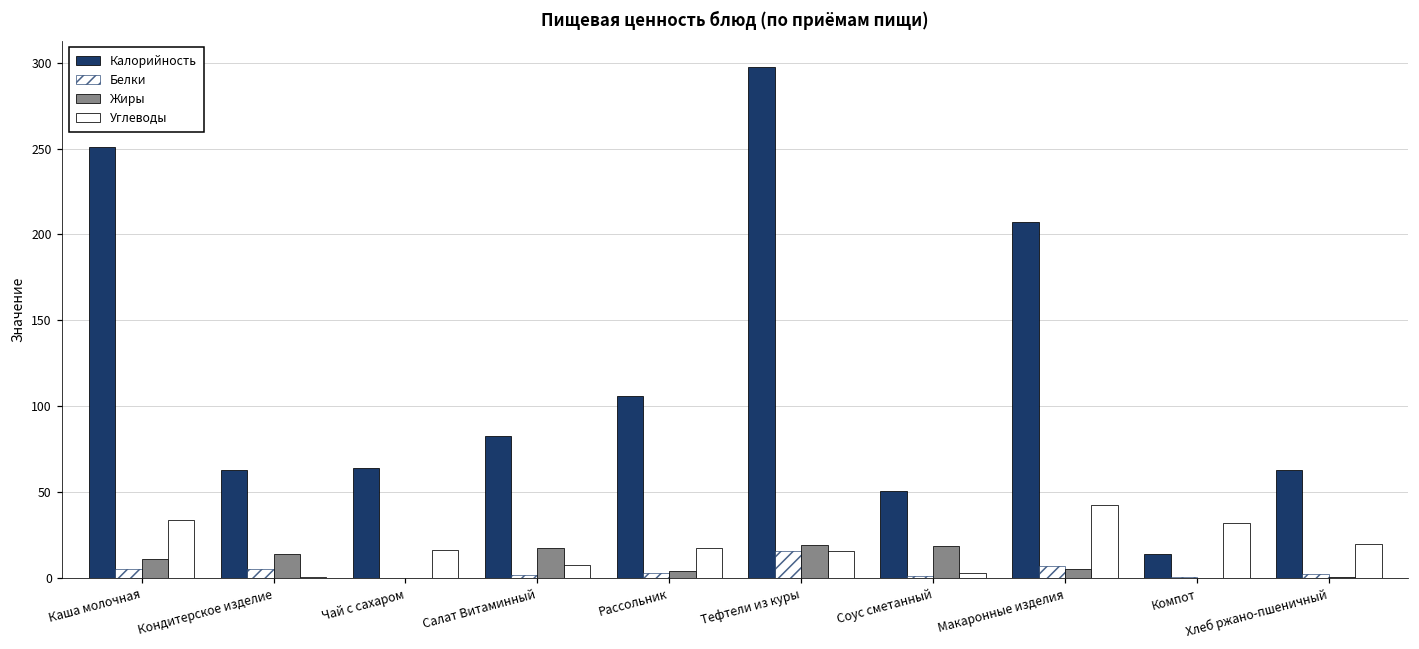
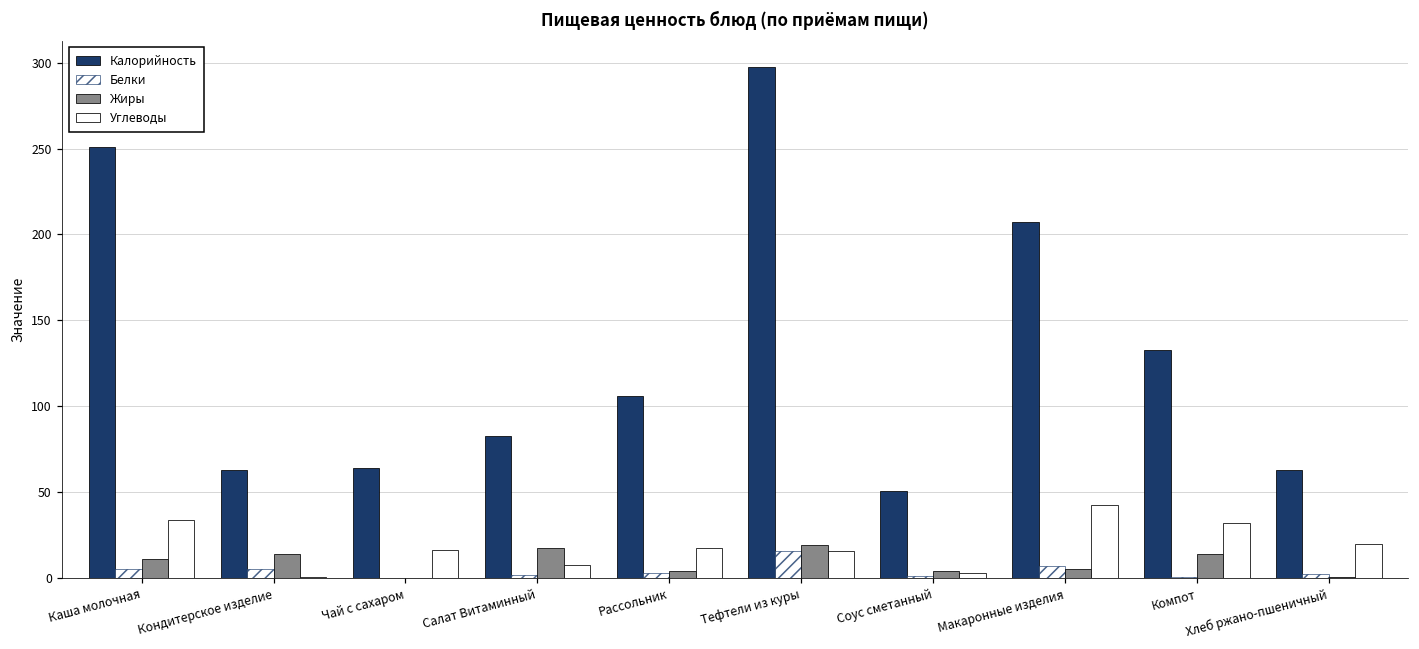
Жиры, Соус сметанный: 19 -> 4
Калорийность, Компот: 14 -> 133
Жиры, Компот: 0 -> 14
